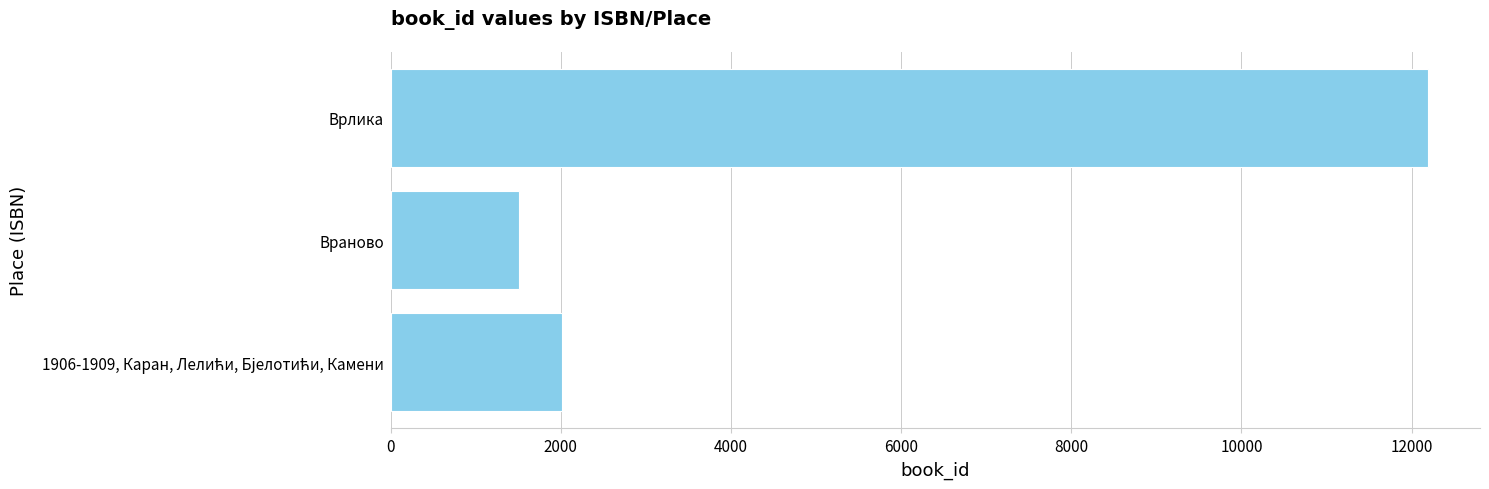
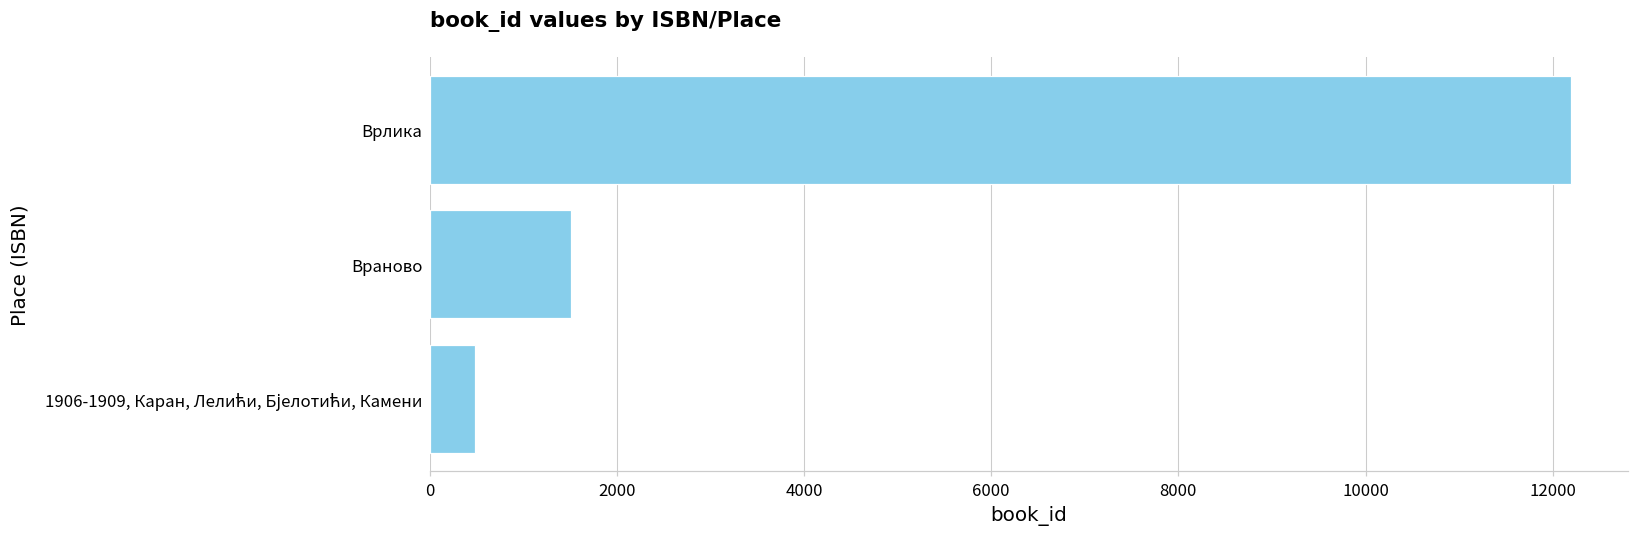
1906-1909, Каран, Лелићи, Бјелотићи, Камени: 2000 -> 500
